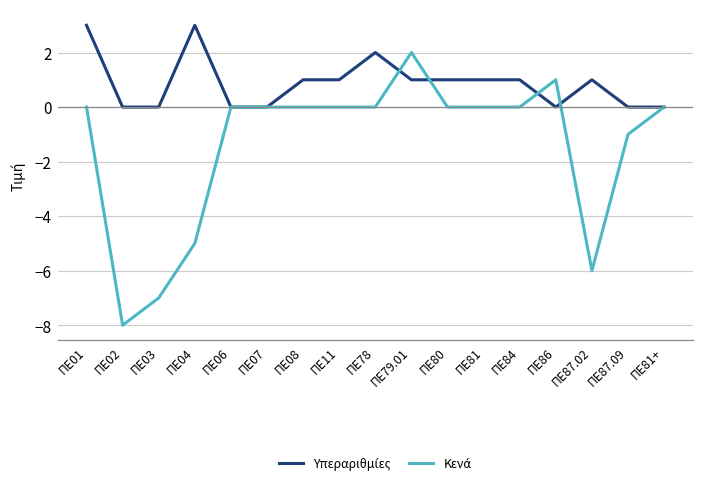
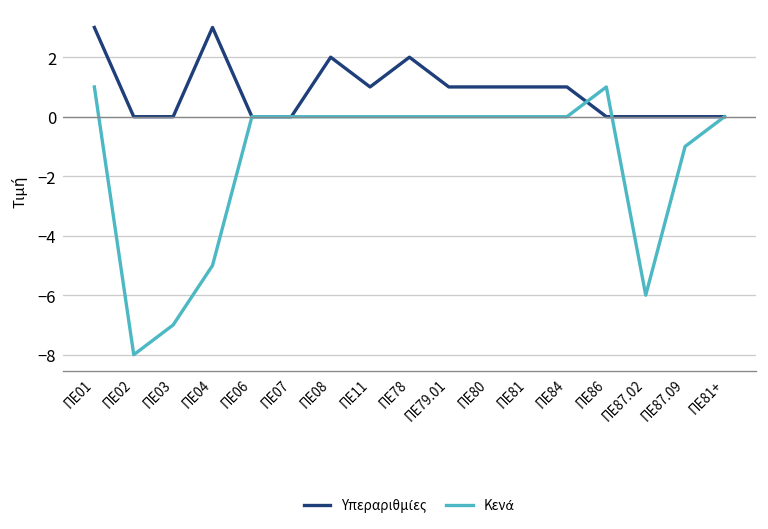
Κενά, ΠΕ01: 0 -> 1
Υπεραριθμίες, ΠΕ08: 1 -> 2
Κενά, ΠΕ79.01: 2 -> 0
Υπεραριθμίες, ΠΕ87.02: 1 -> 0
